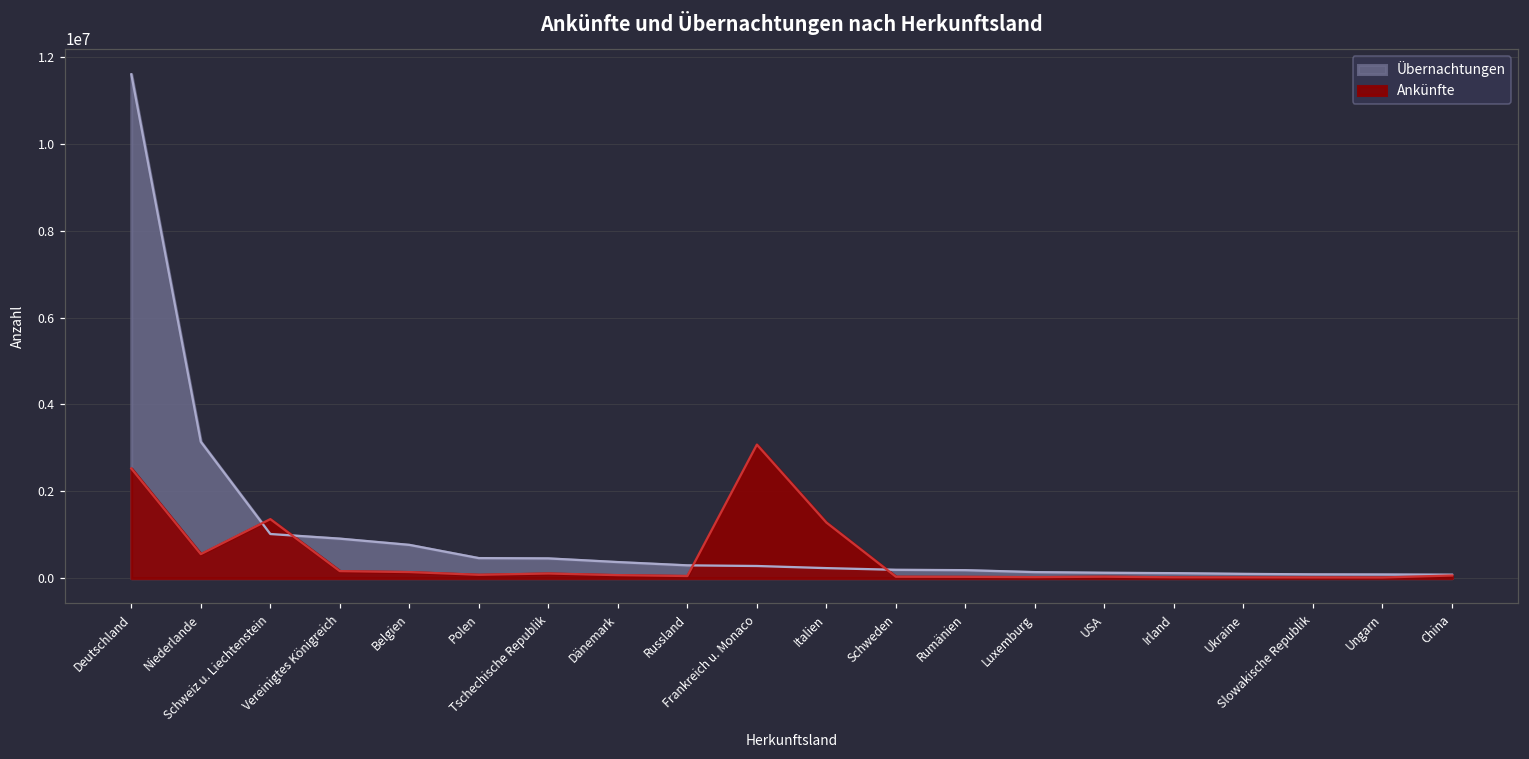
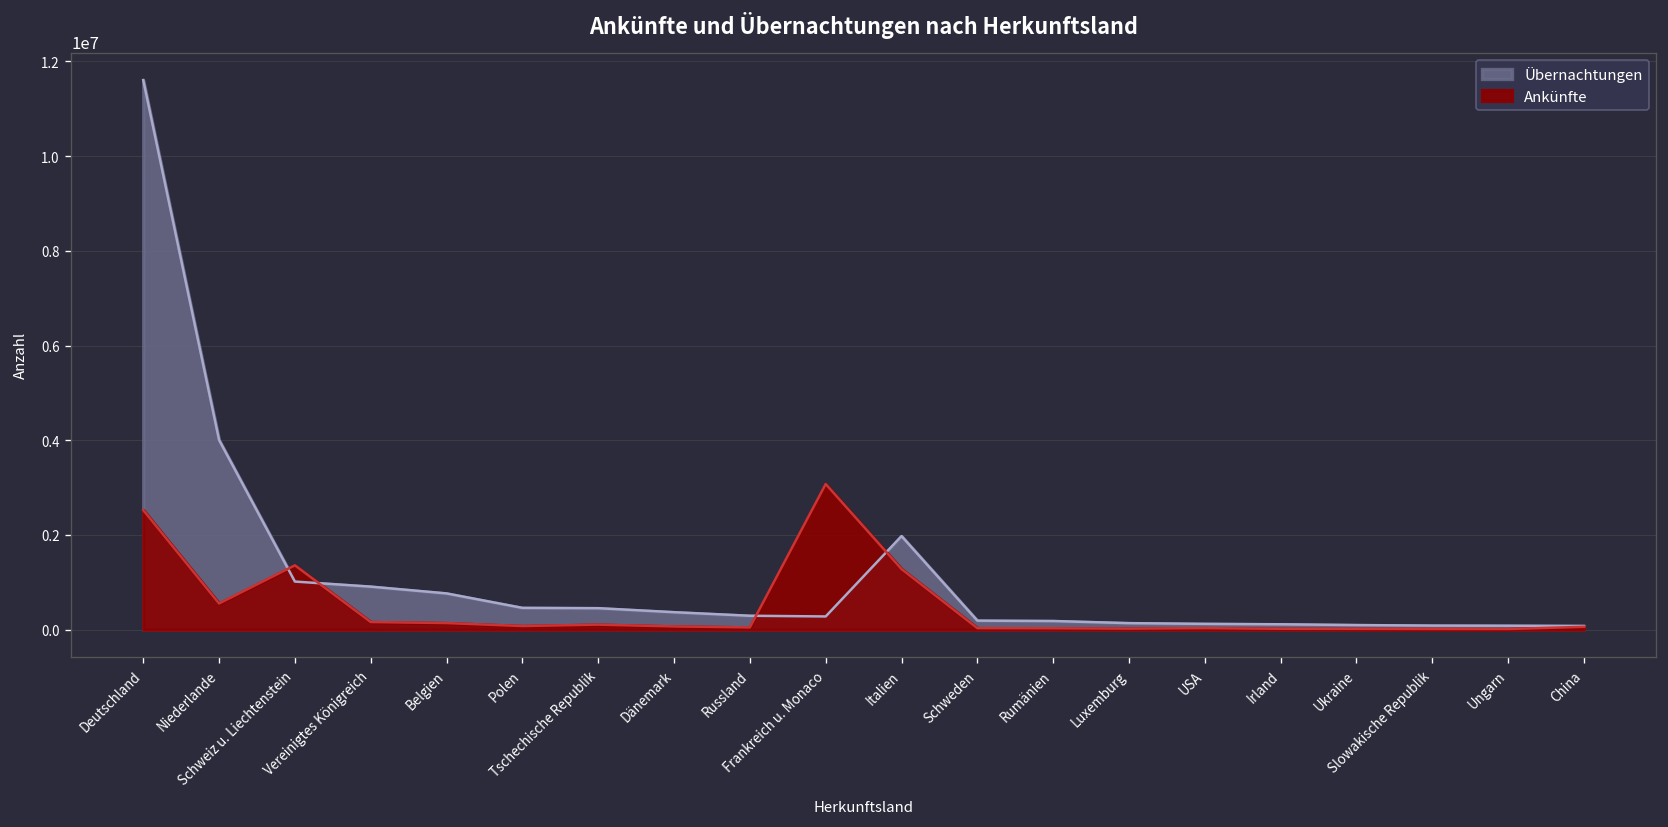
Übernachtungen, Niederlande: 3100000 -> 4000000
Übernachtungen, Italien: 200000 -> 2000000
